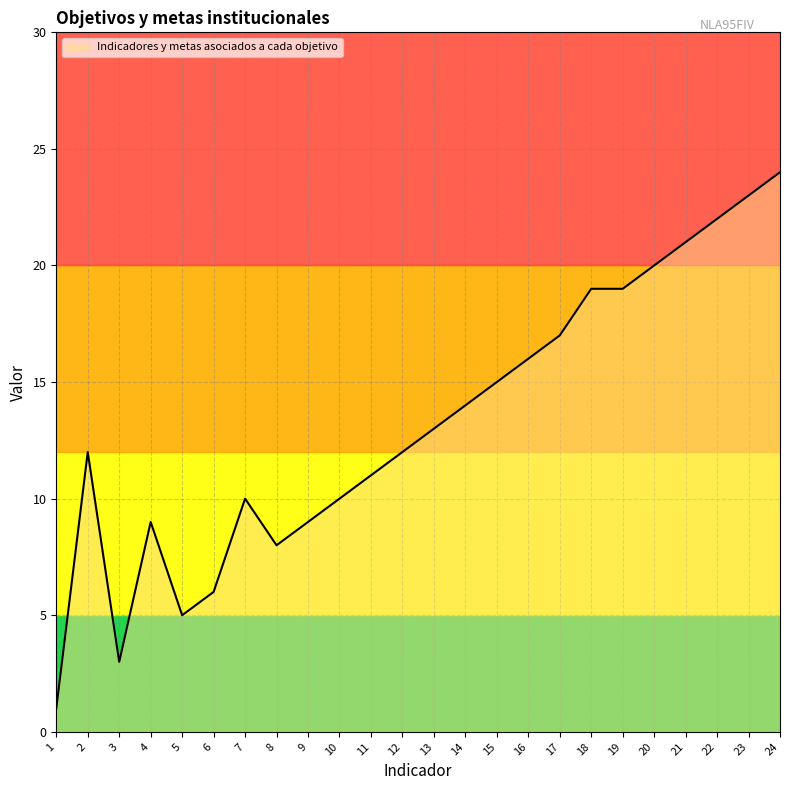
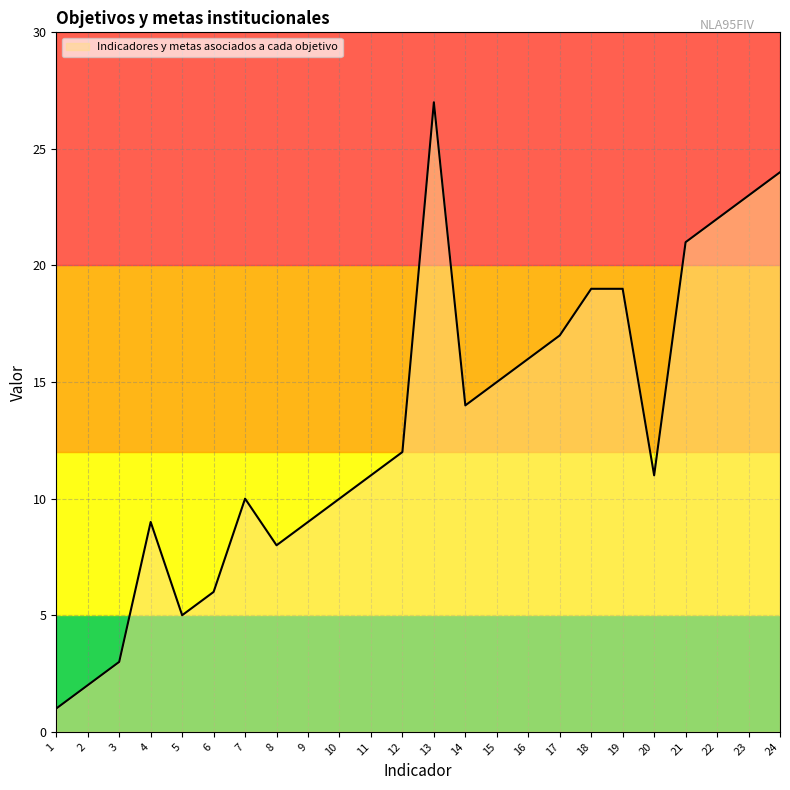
Indicadores y metas asociados a cada objetivo, 2: 12 -> 2
Indicadores y metas asociados a cada objetivo, 13: 13 -> 27
Indicadores y metas asociados a cada objetivo, 20: 20 -> 11
